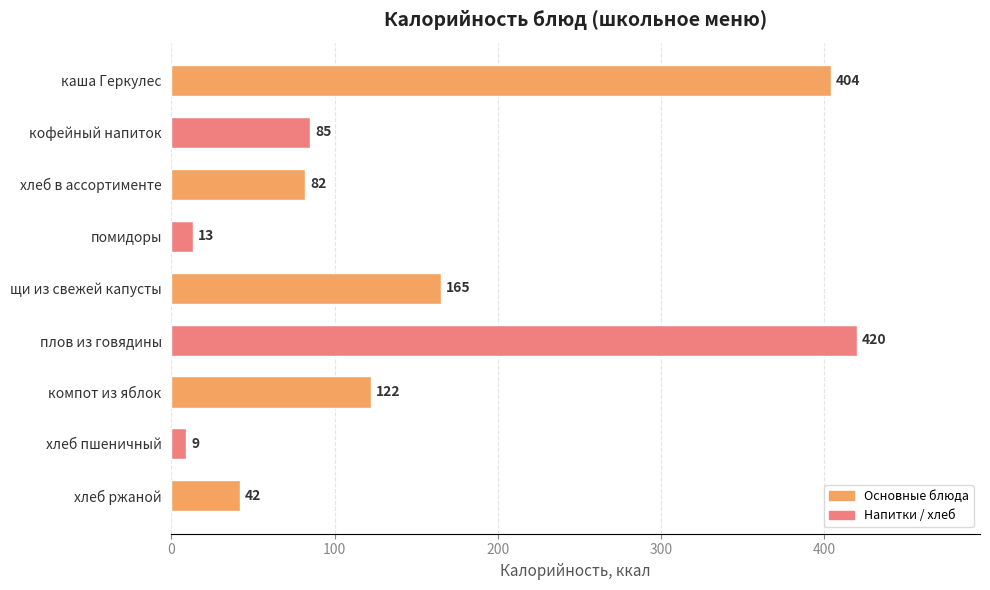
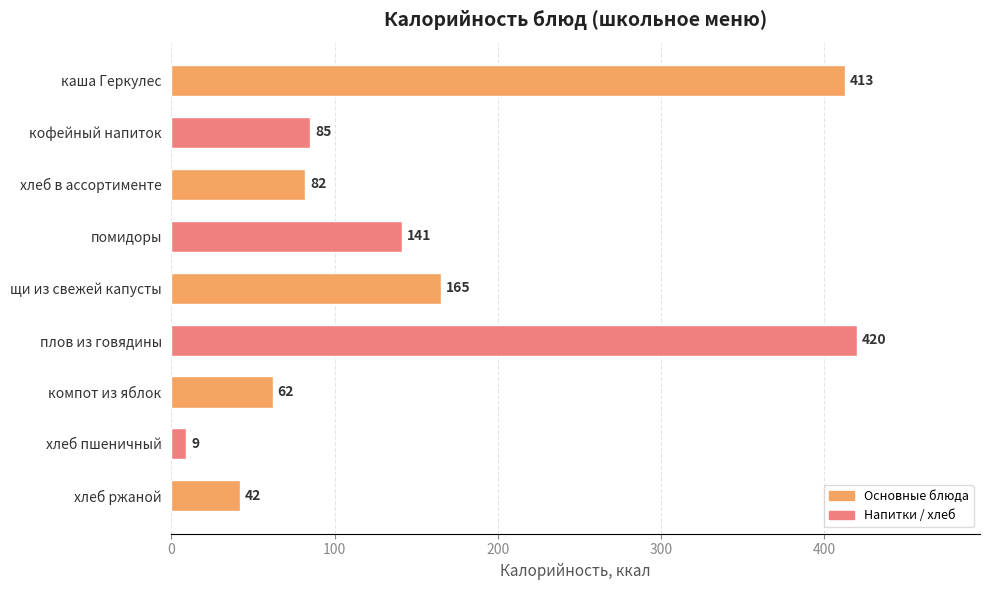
каша Геркулес: 404 -> 413
помидоры: 13 -> 141
компот из яблок: 122 -> 62
